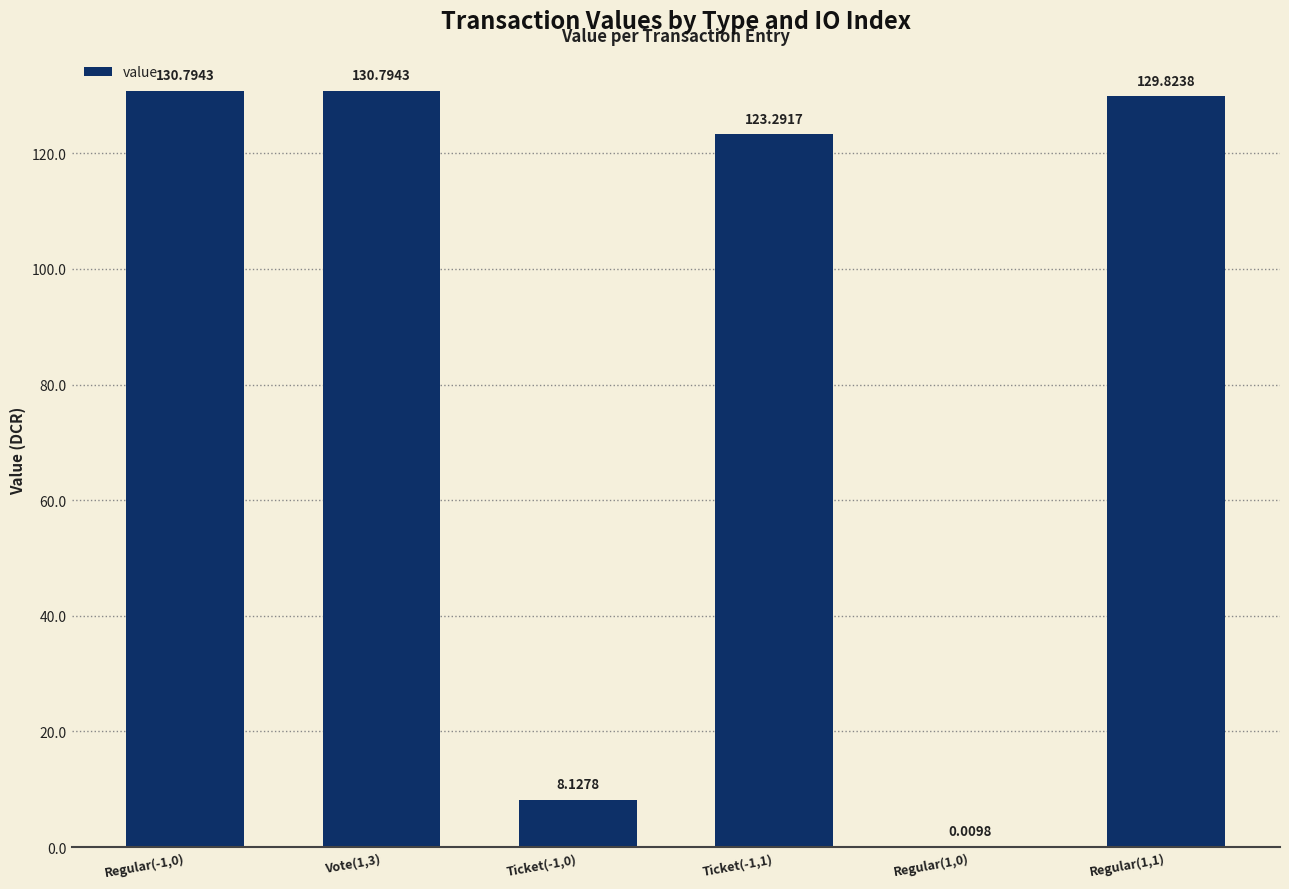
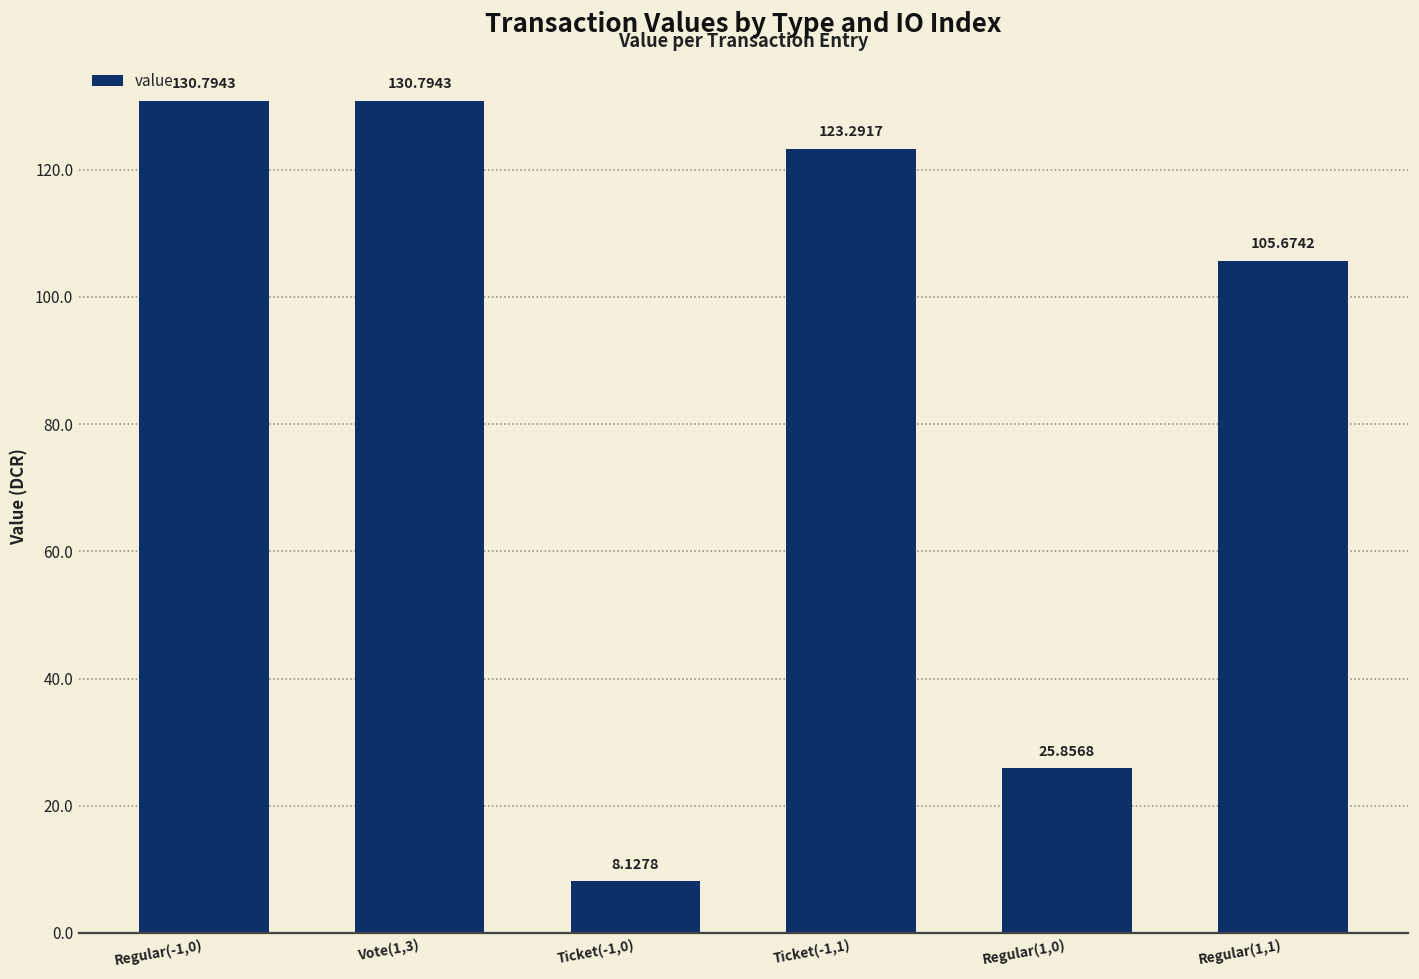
Regular(1,0): 0.0098 -> 25.8568
Regular(1,1): 129.8238 -> 105.6742
